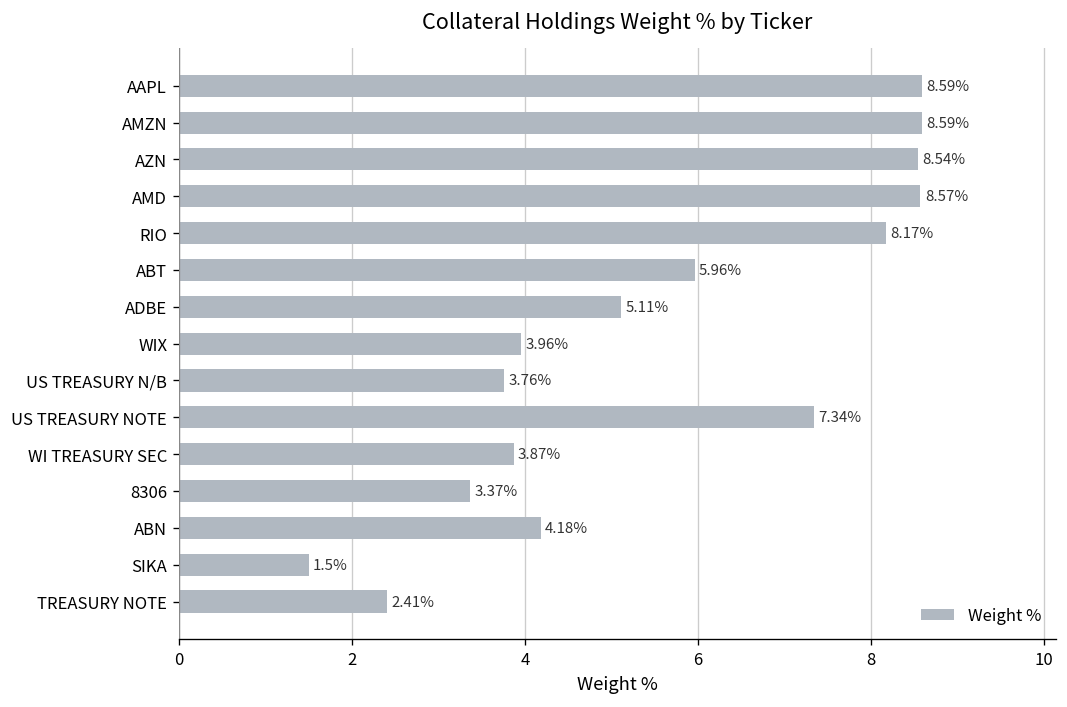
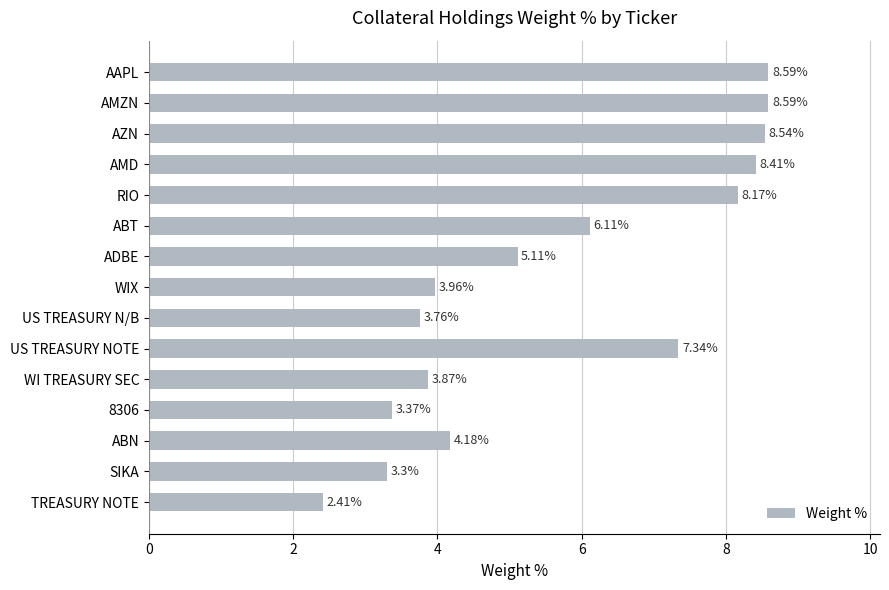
AMD: 8.57% -> 8.41%
ABT: 5.96% -> 6.11%
SIKA: 1.5% -> 3.3%
